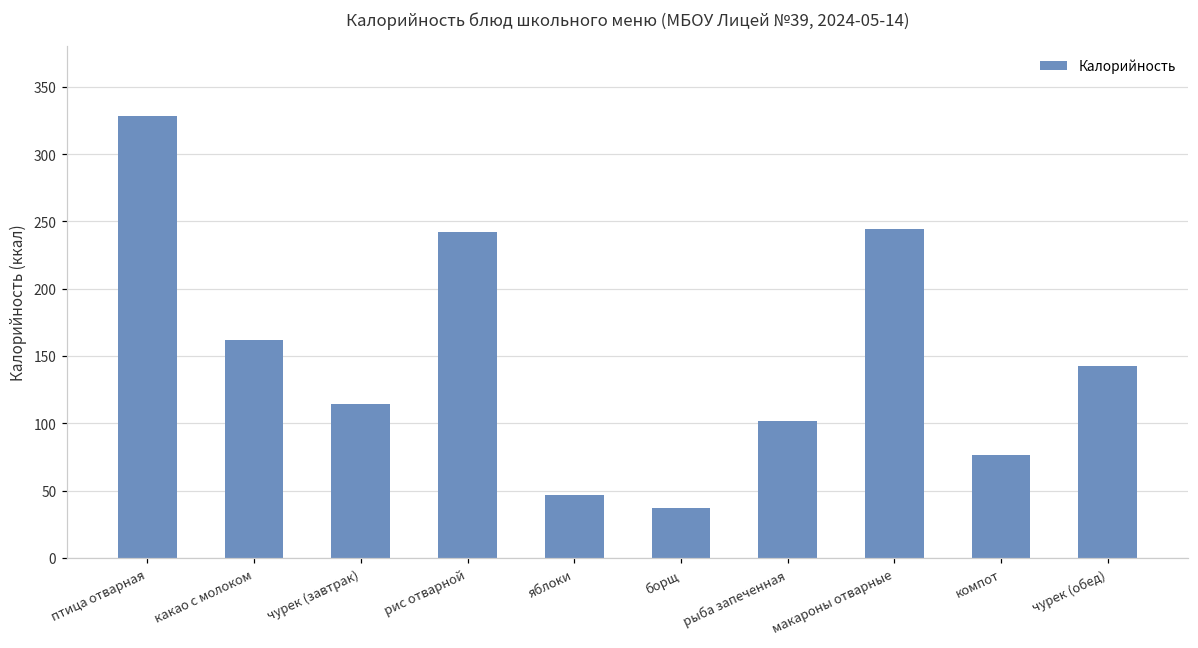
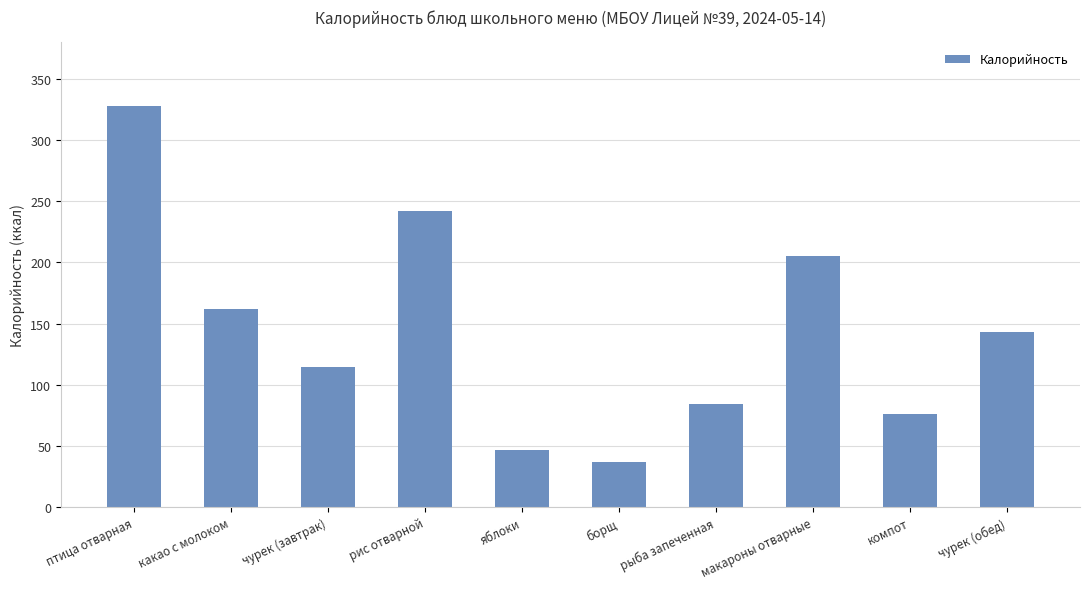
рыба запеченная: 102 -> 84
макароны отварные: 244 -> 205
